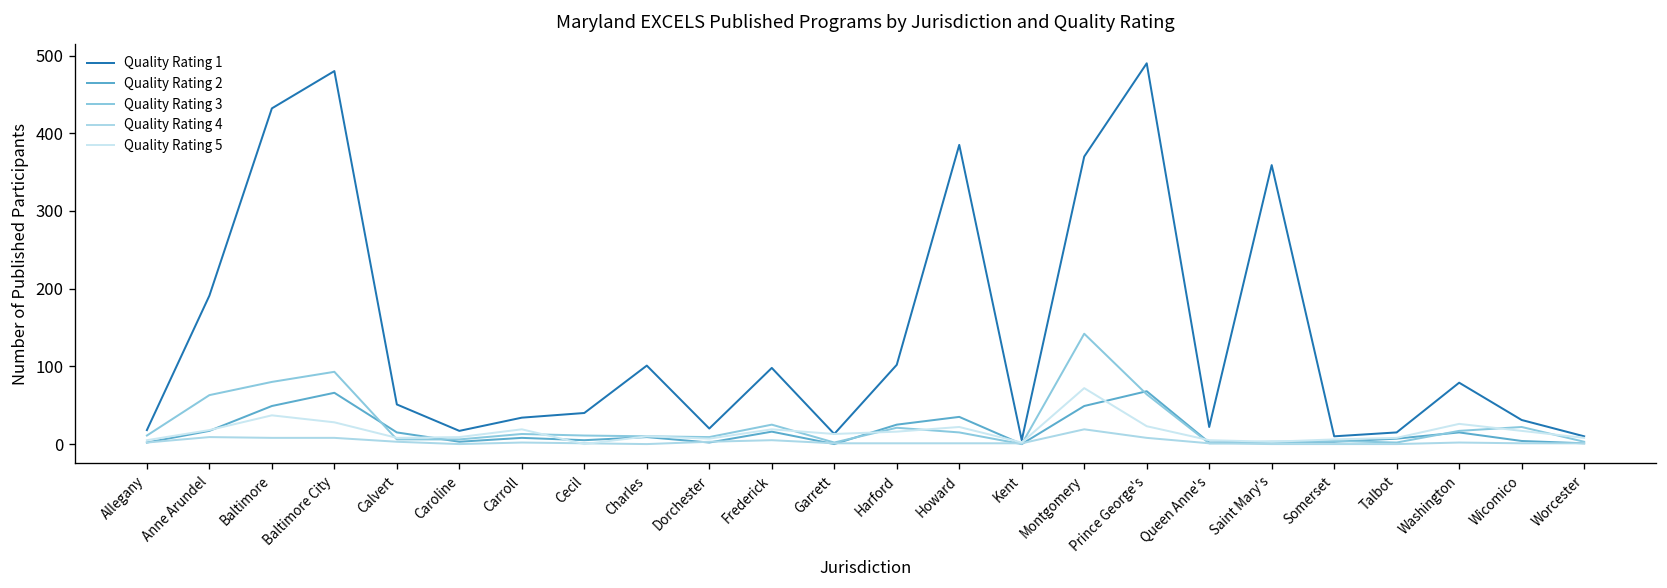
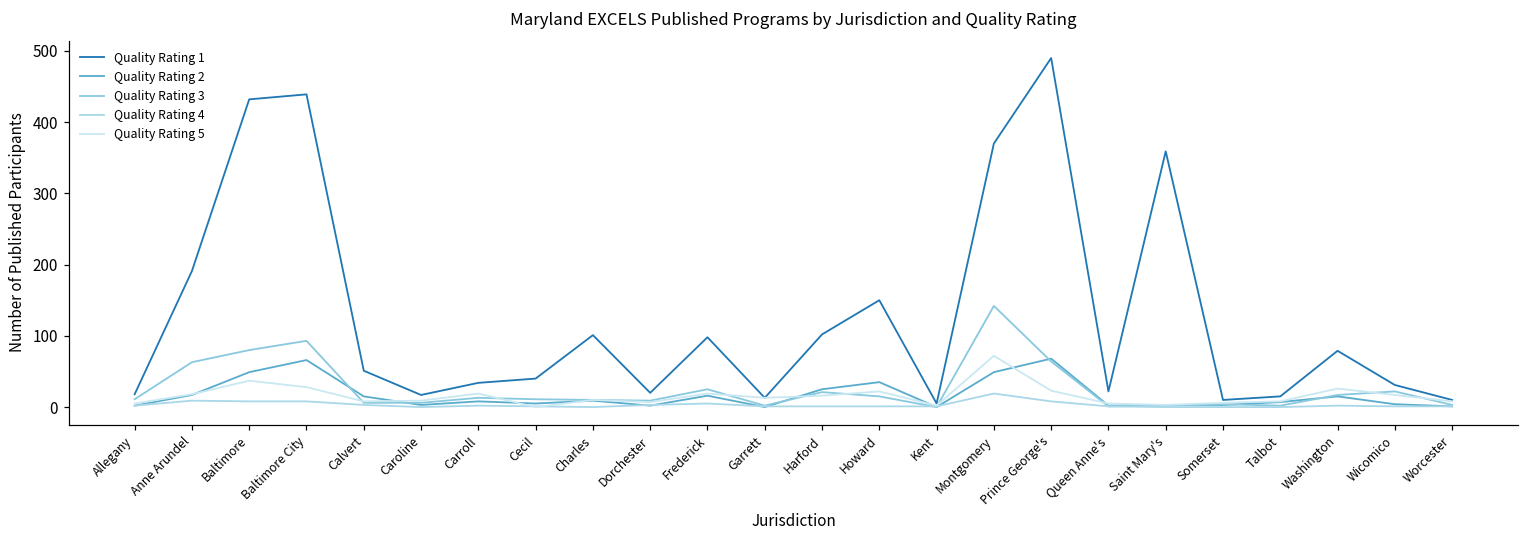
Quality Rating 1, Baltimore City: 480 -> 440
Quality Rating 1, Howard: 390 -> 150
